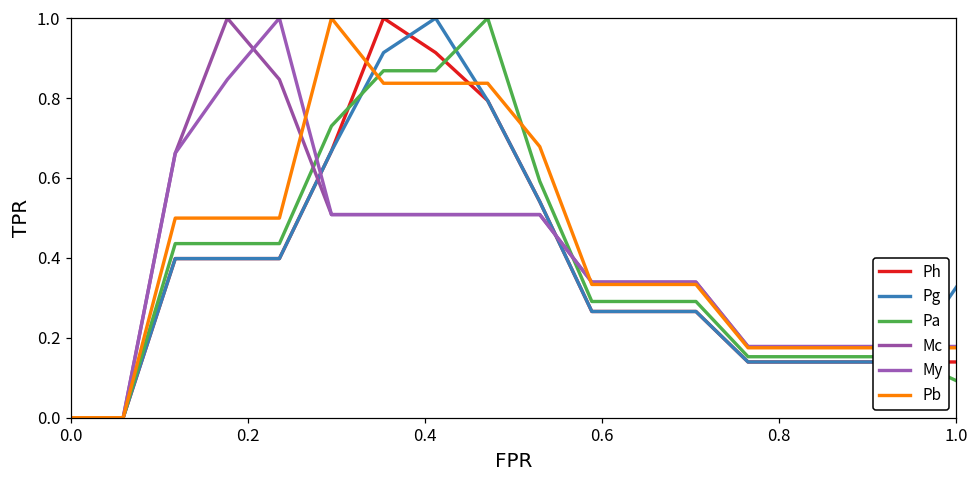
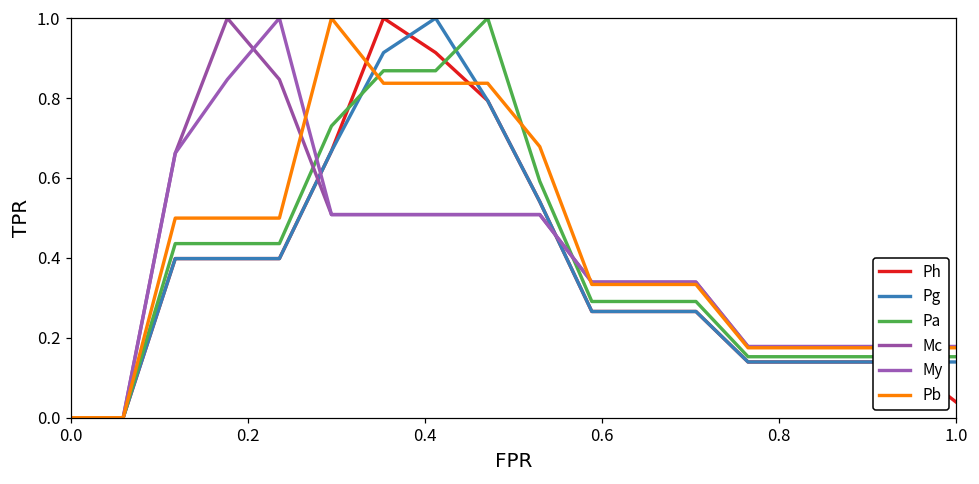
Ph, 1.0: 0.14 -> 0.04
Pg, 1.0: 0.33 -> 0.14
Pa, 1.0: 0.09 -> 0.15
